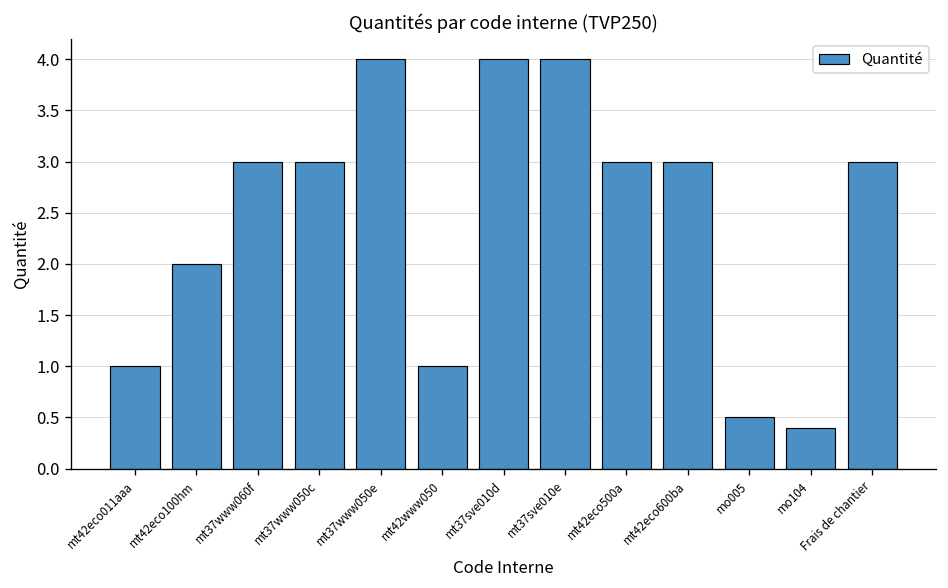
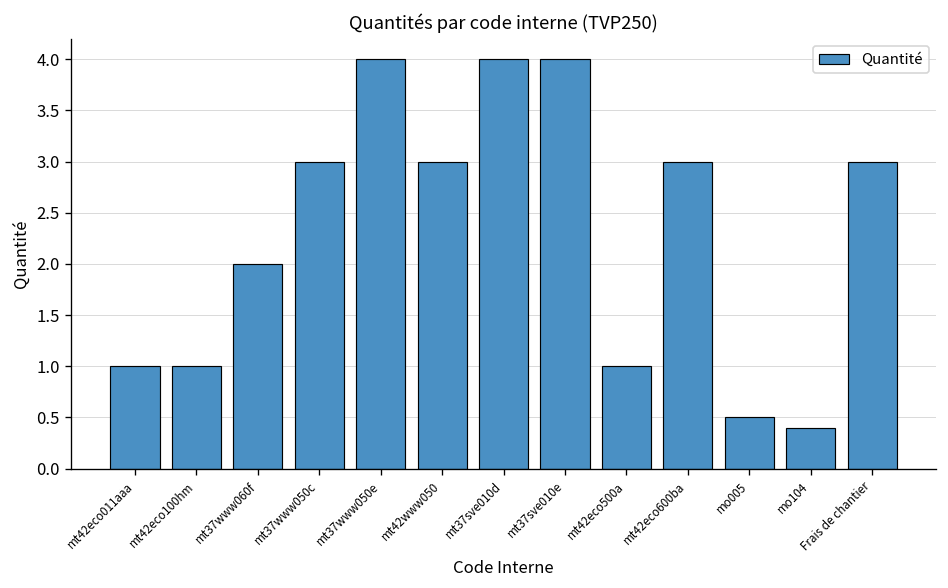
mt42eco100hm: 2 -> 1
mt37www060f: 3 -> 2
mt42www050: 1 -> 3
mt42eco500a: 3 -> 1
